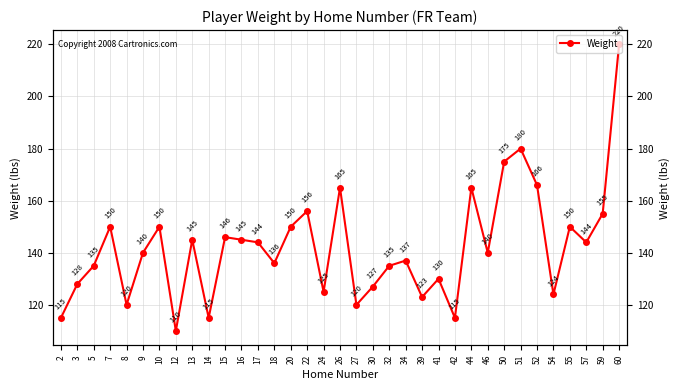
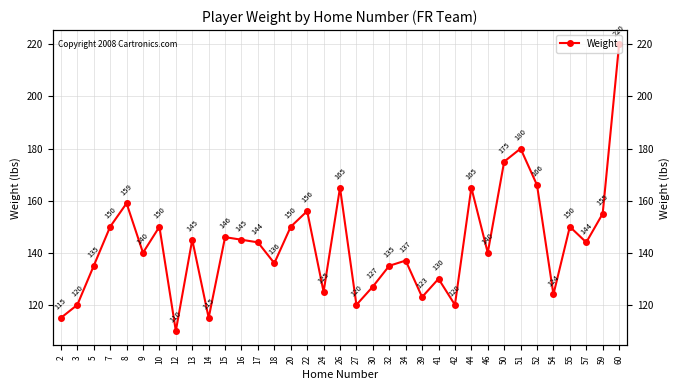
3: 128 -> 120
8: 120 -> 159
42: 115 -> 120
